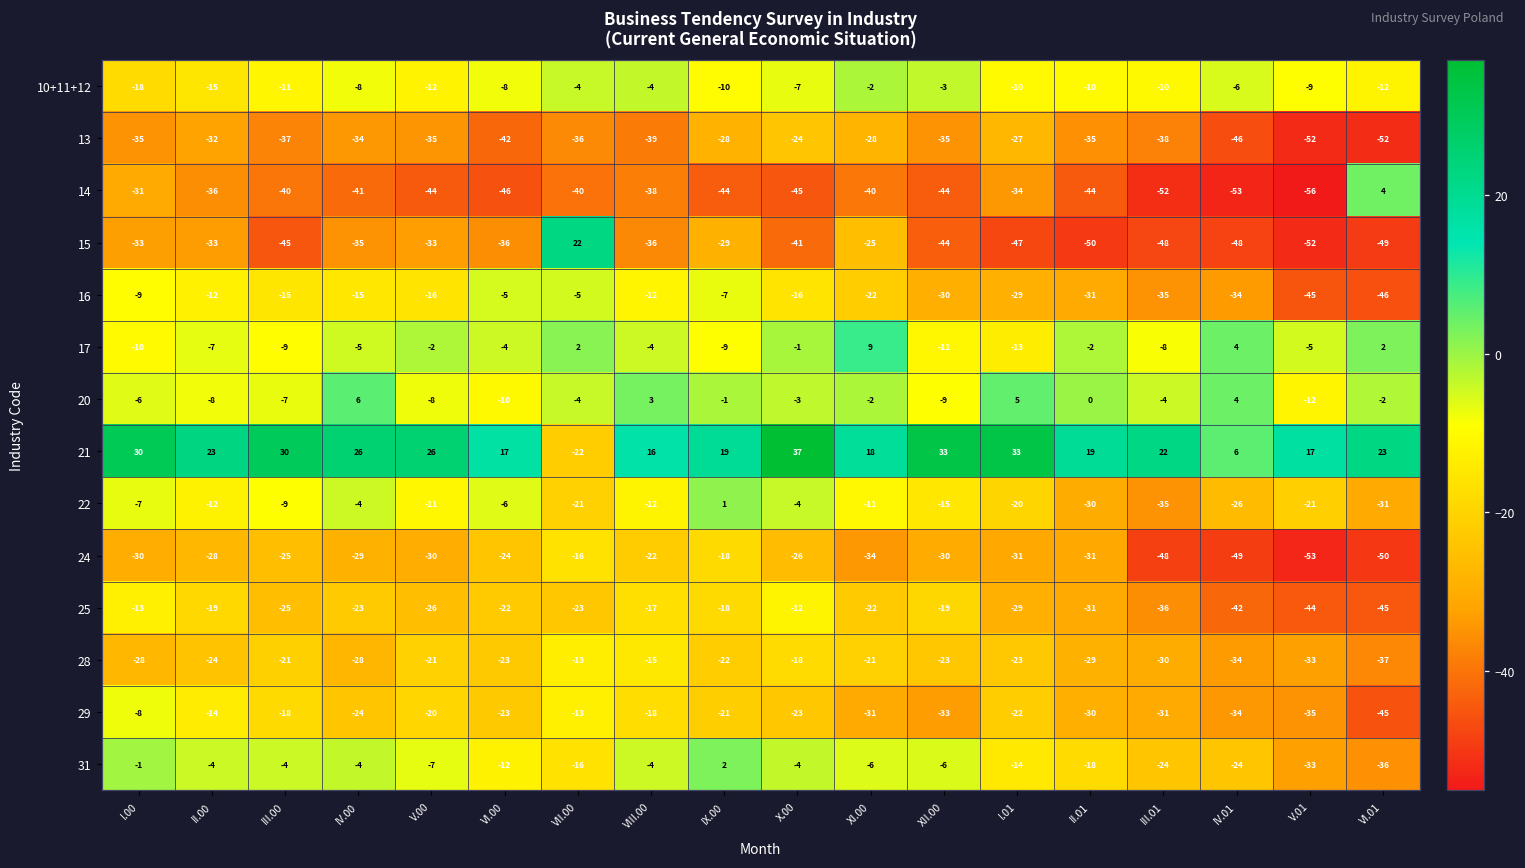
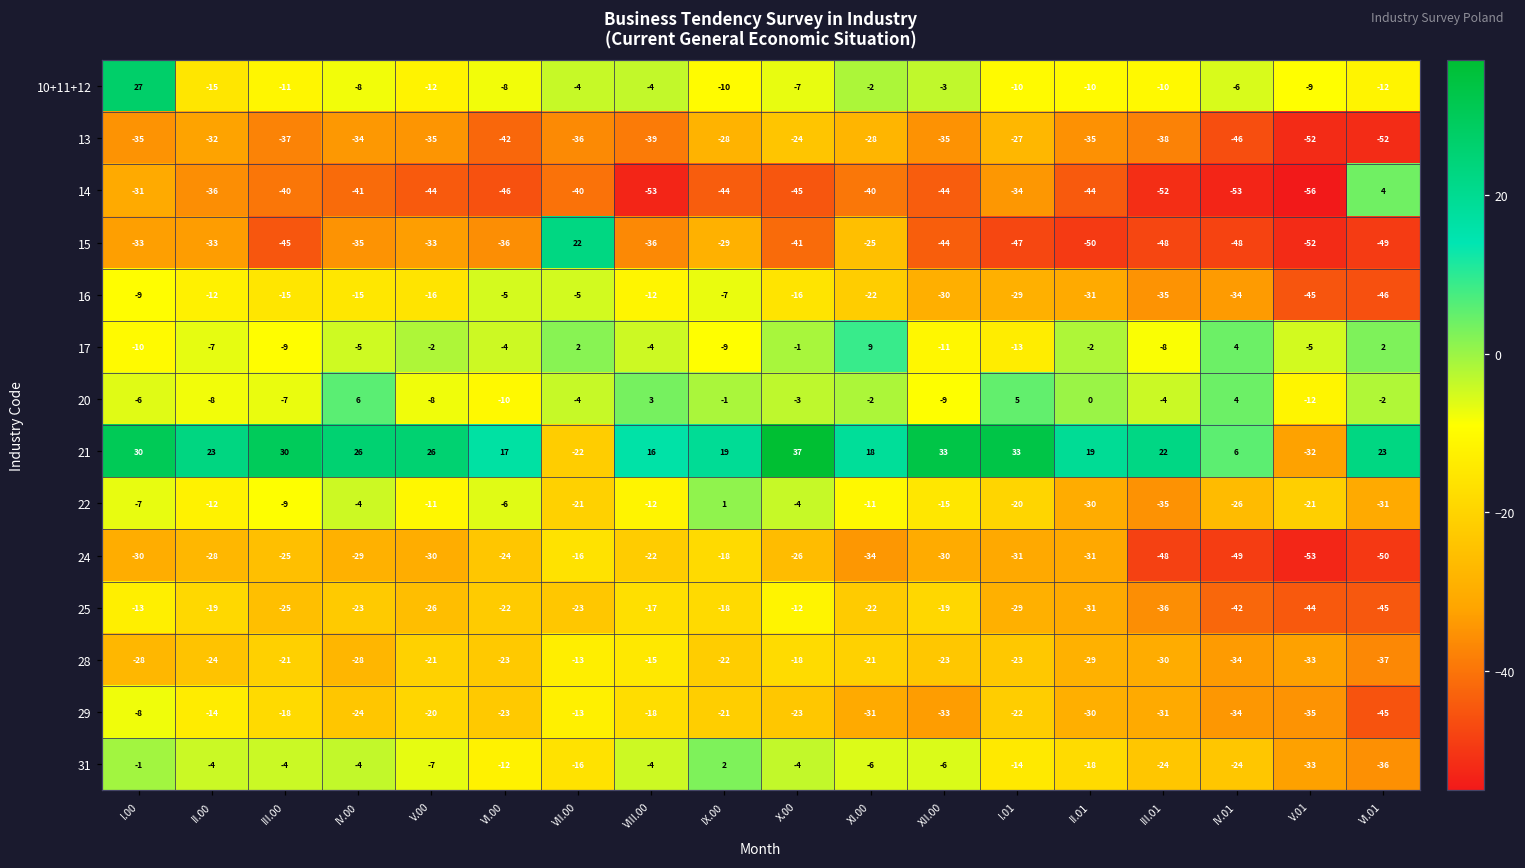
10+11+12, I.00: -18 -> 27
14, VIII.00: -38 -> -53
21, V.01: 17 -> -32
